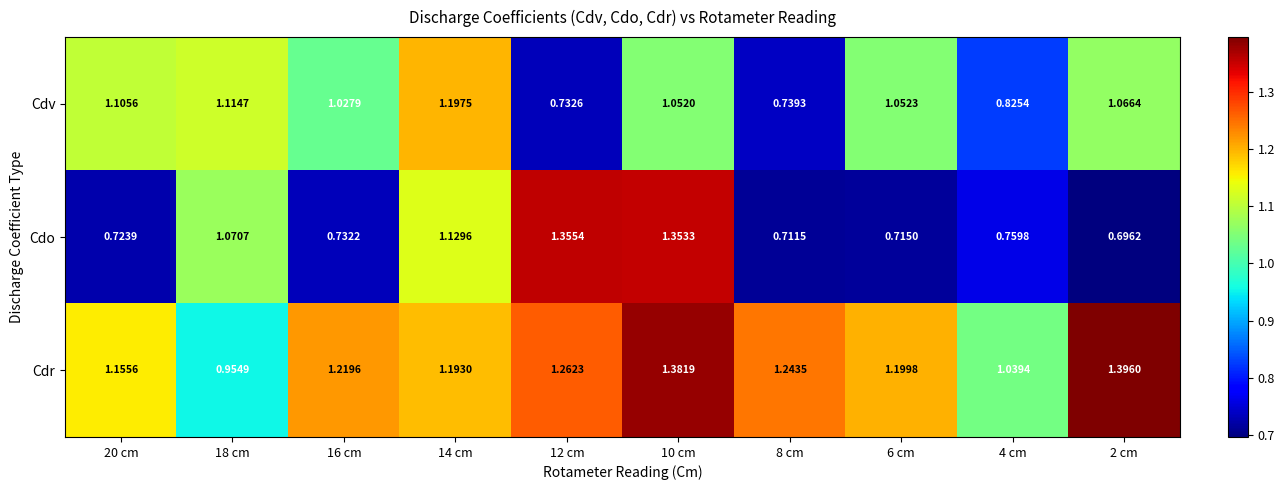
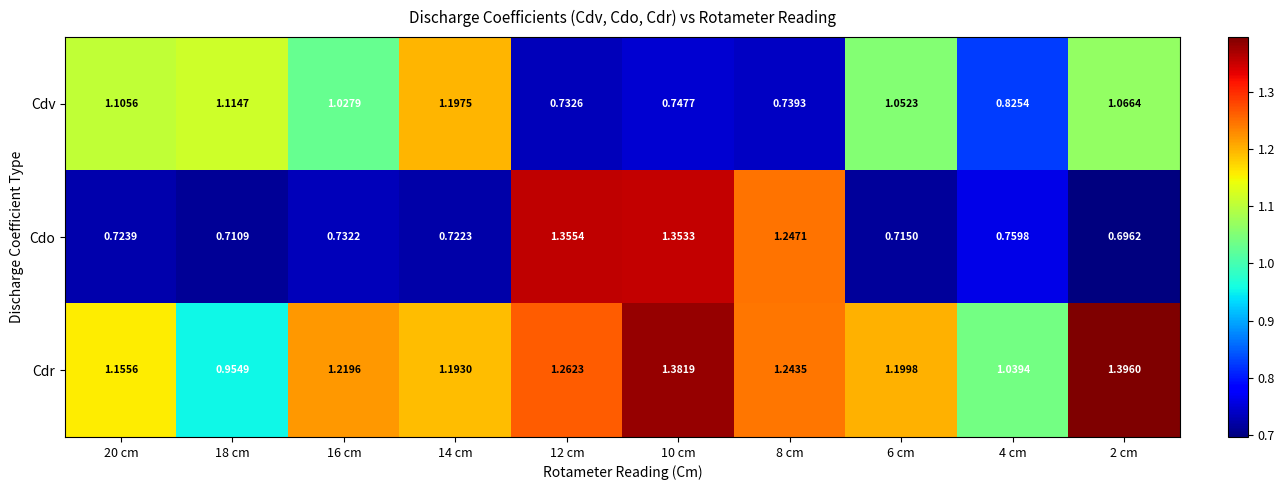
Cdv, 10 cm: 1.0520 -> 0.7477
Cdo, 18 cm: 1.0707 -> 0.7109
Cdo, 14 cm: 1.1296 -> 0.7223
Cdo, 8 cm: 0.7115 -> 1.2471
